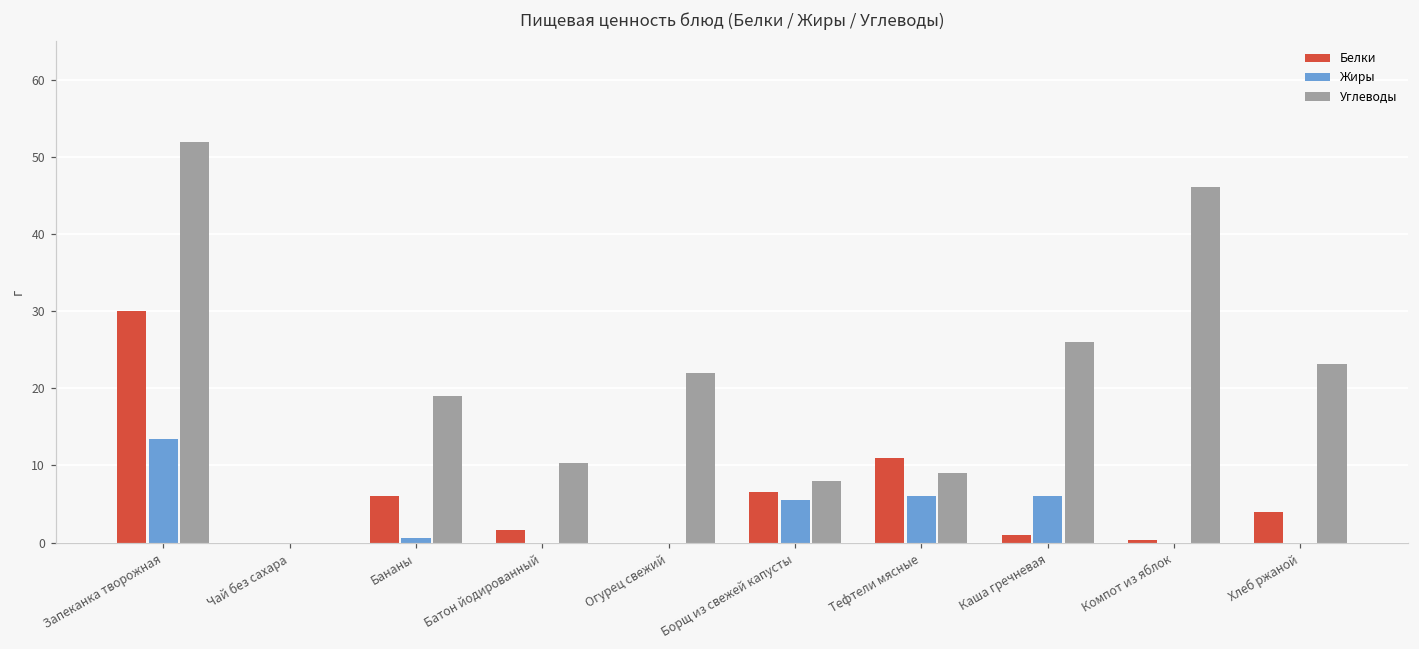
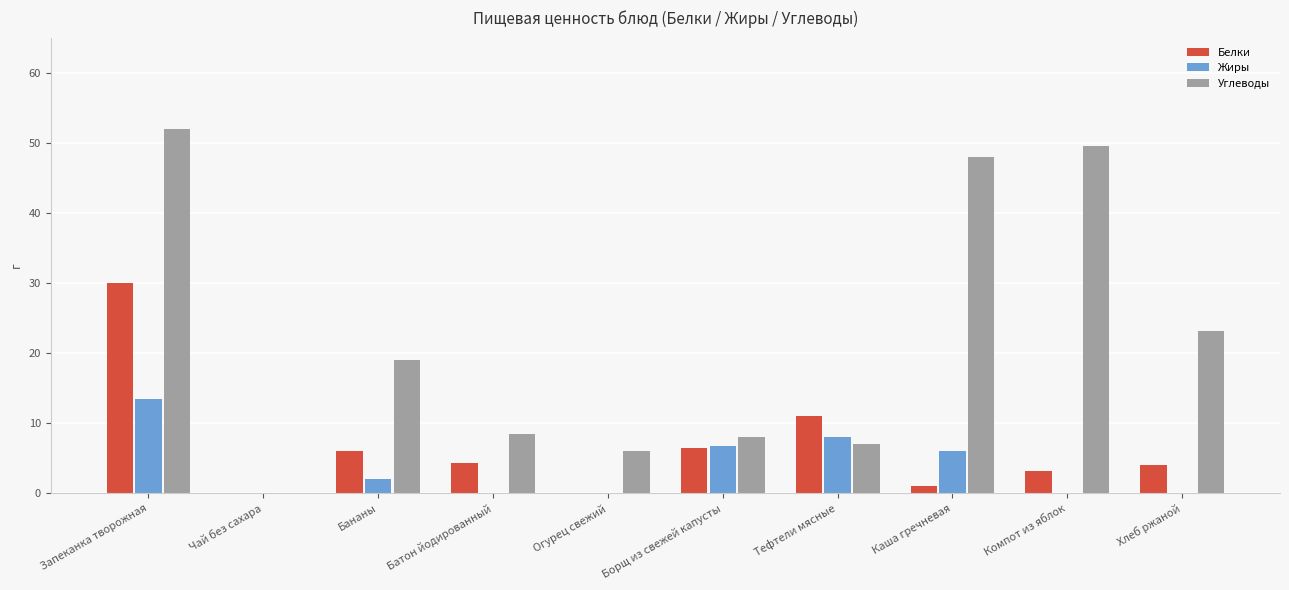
Жиры, Бананы: 1 -> 2
Белки, Батон йодированный: 2 -> 4
Углеводы, Батон йодированный: 10 -> 9
Углеводы, Огурец свежий: 22 -> 6
Жиры, Борщ из свежей капусты: 6 -> 7
Жиры, Тефтели мясные: 6 -> 8
Углеводы, Тефтели мясные: 9 -> 7
Углеводы, Каша гречневая: 26 -> 48
Белки, Компот из яблок: 0 -> 3
Углеводы, Компот из яблок: 46 -> 50
